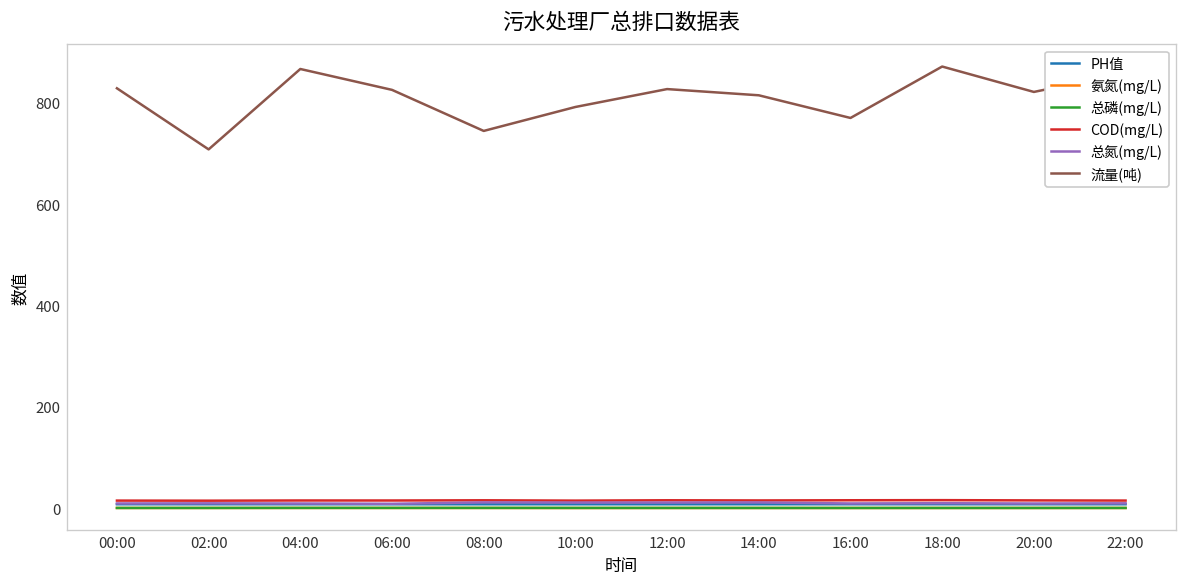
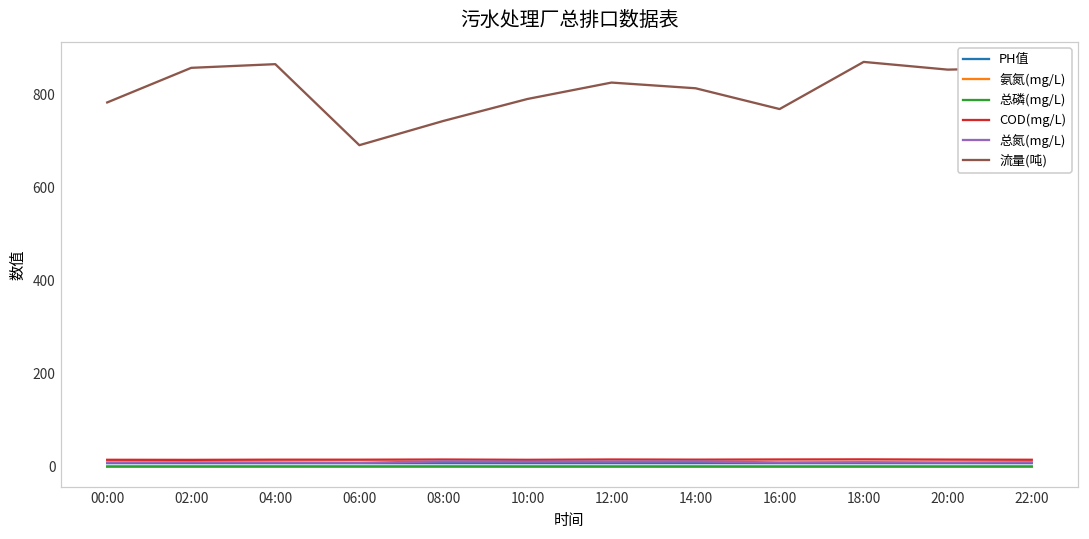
流量(吨), 00:00: 830 -> 780
流量(吨), 02:00: 710 -> 860
流量(吨), 06:00: 830 -> 690
流量(吨), 20:00: 820 -> 850
